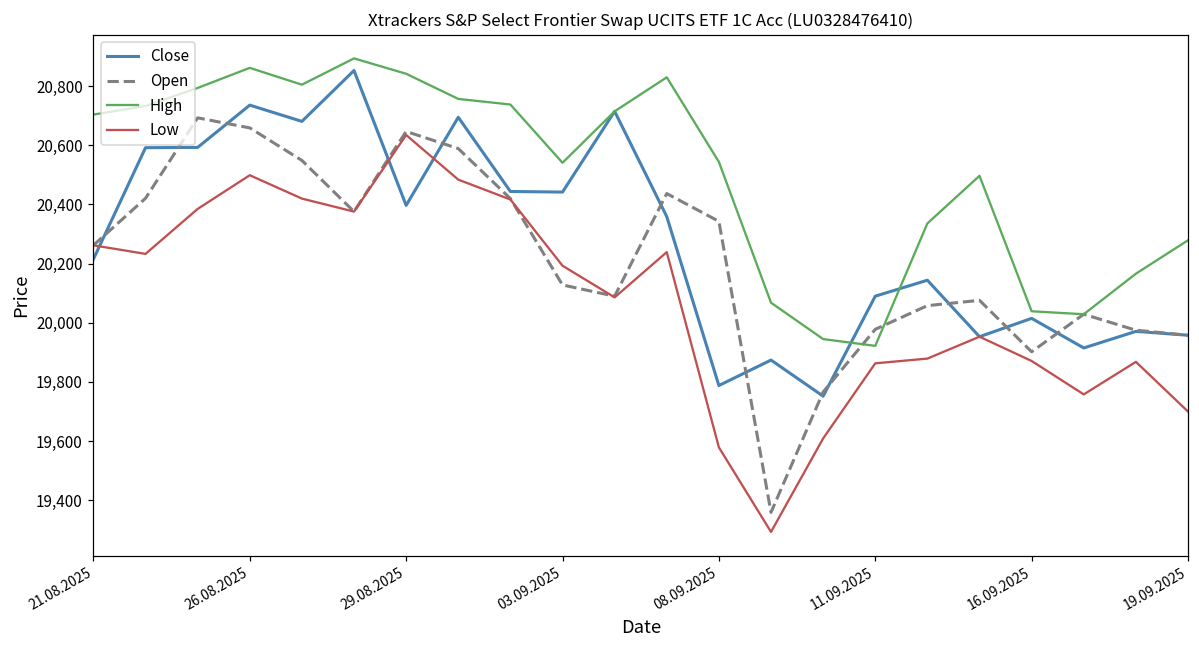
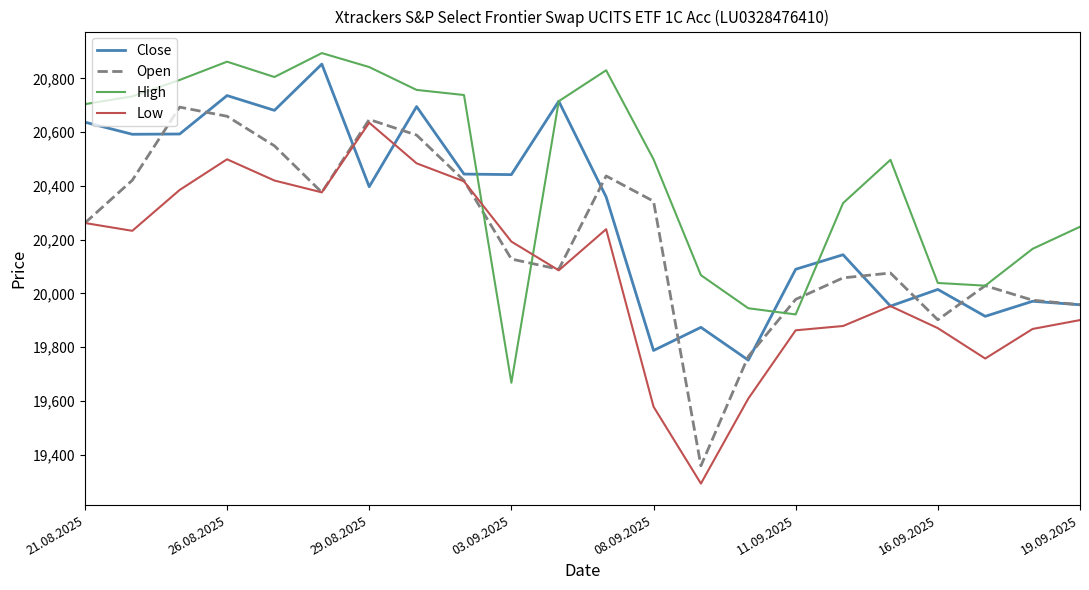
Close, 21.08.2025: 20,220 -> 20,640
High, 03.09.2025: 20,540 -> 19,670
High, 08.09.2025: 20,540 -> 20,500
High, 19.09.2025: 20,280 -> 20,250
Low, 19.09.2025: 19,700 -> 19,900
